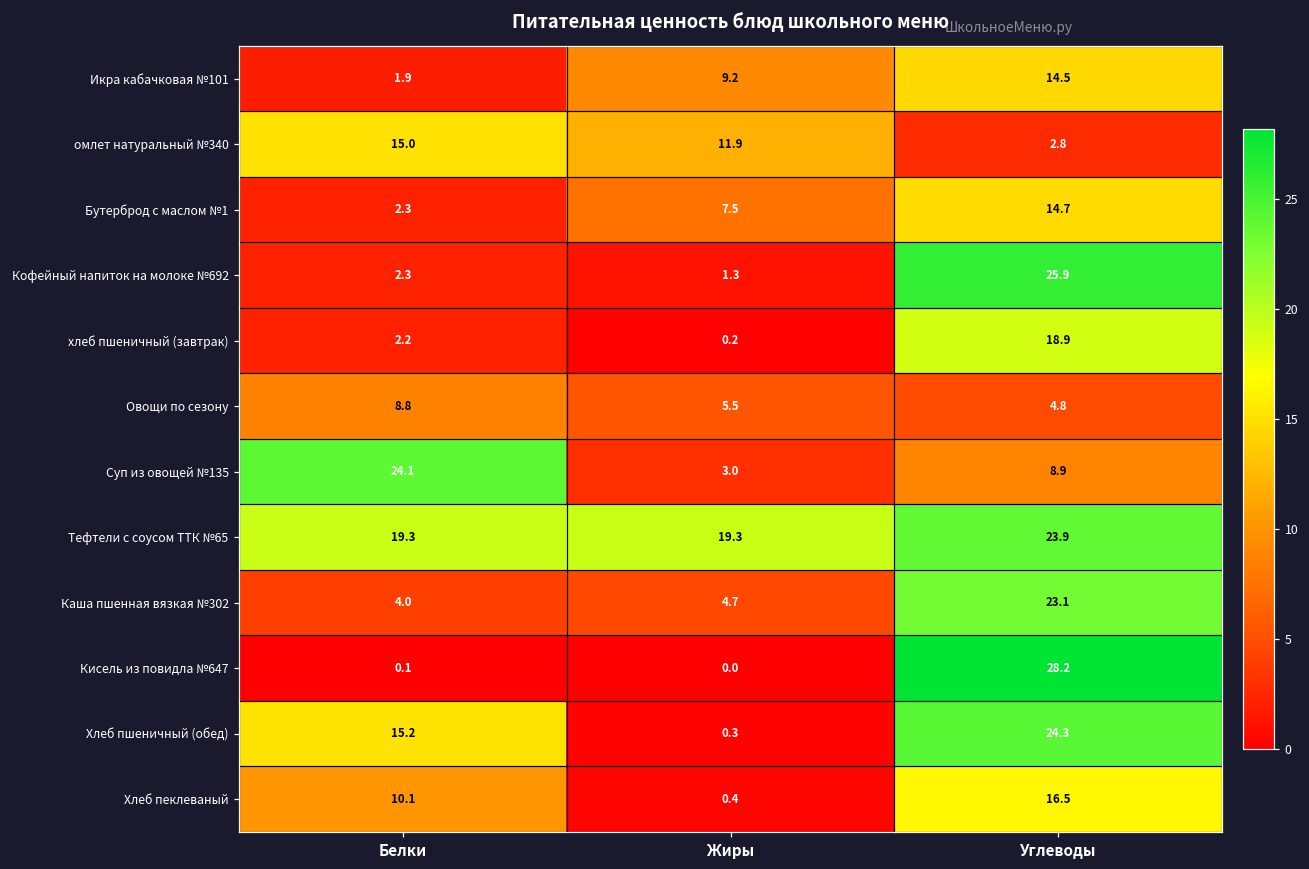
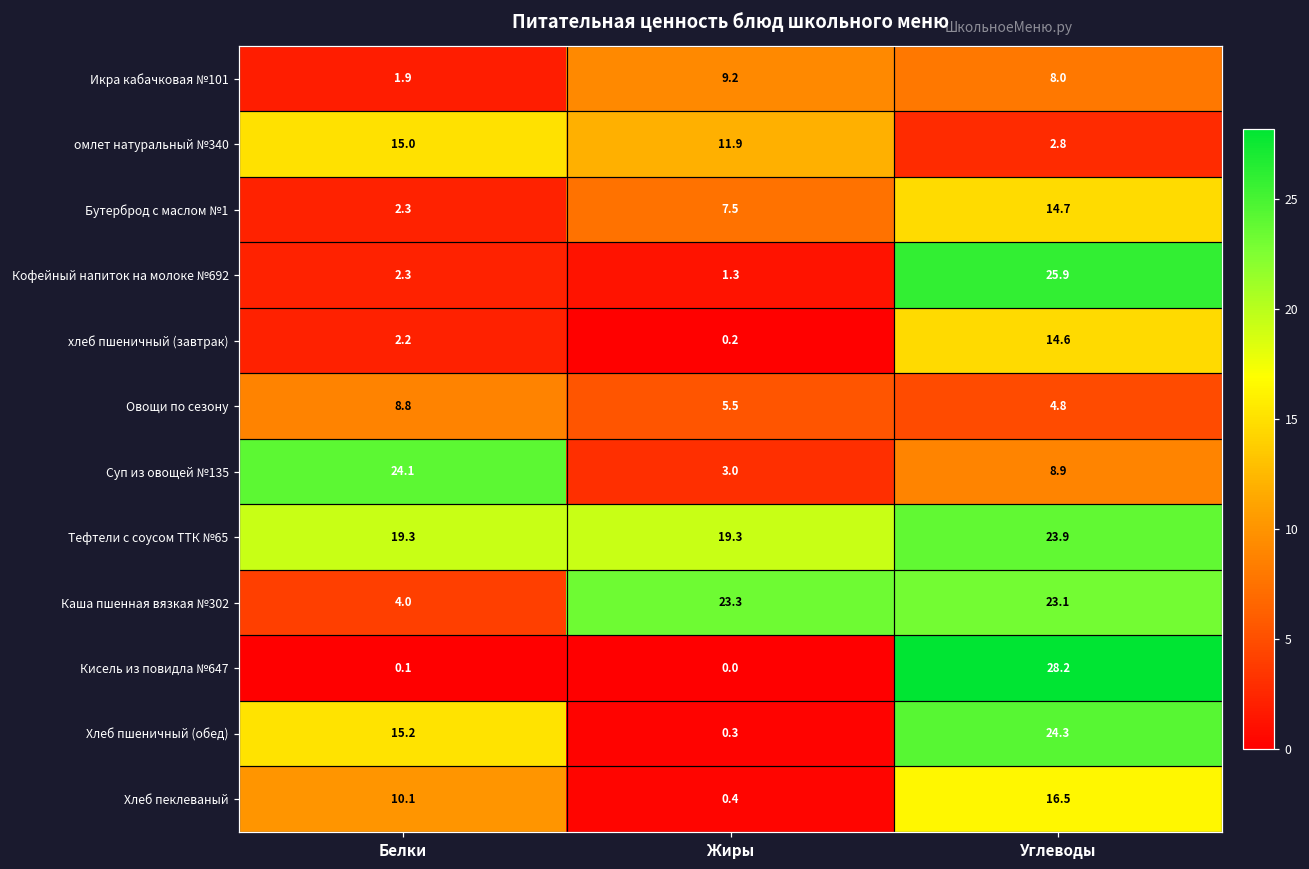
Икра кабачковая №101, Углеводы: 14.5 -> 8.0
хлеб пшеничный (завтрак), Углеводы: 18.9 -> 14.6
Каша пшенная вязкая №302, Жиры: 4.7 -> 23.3
